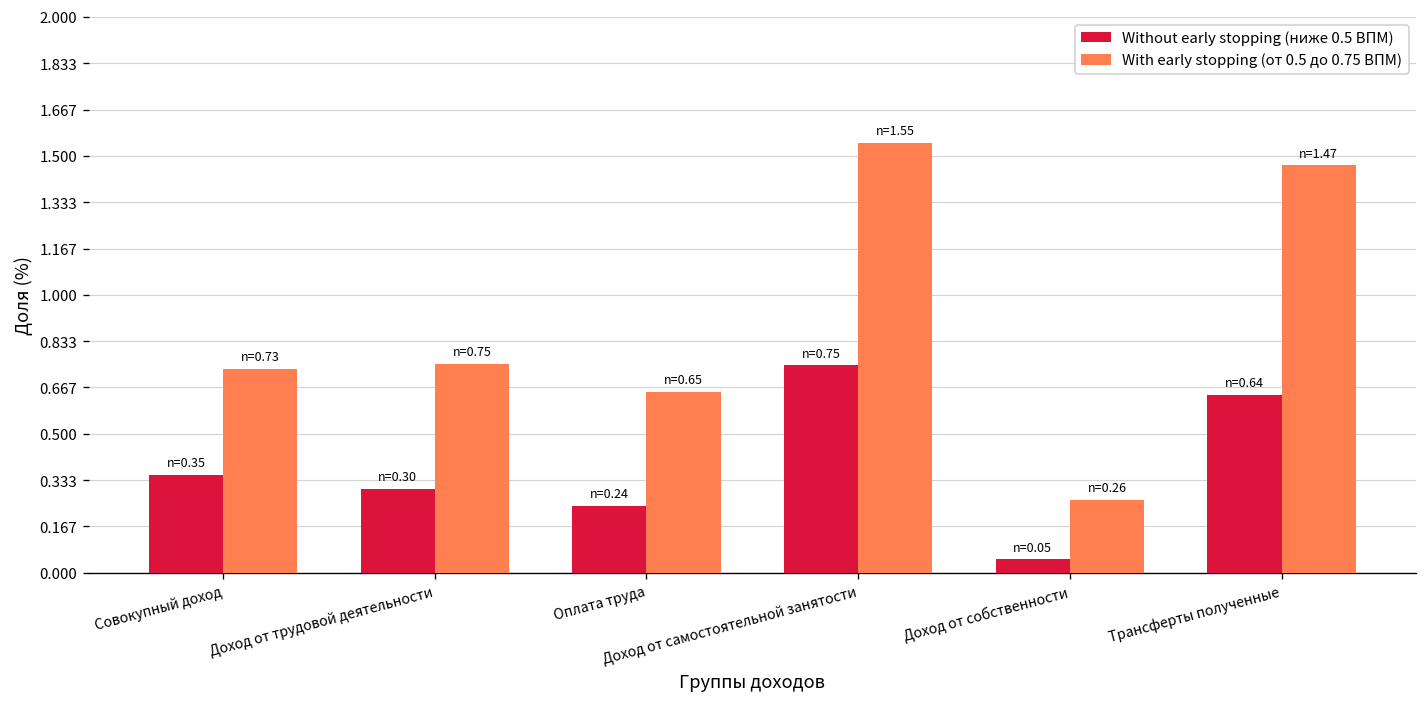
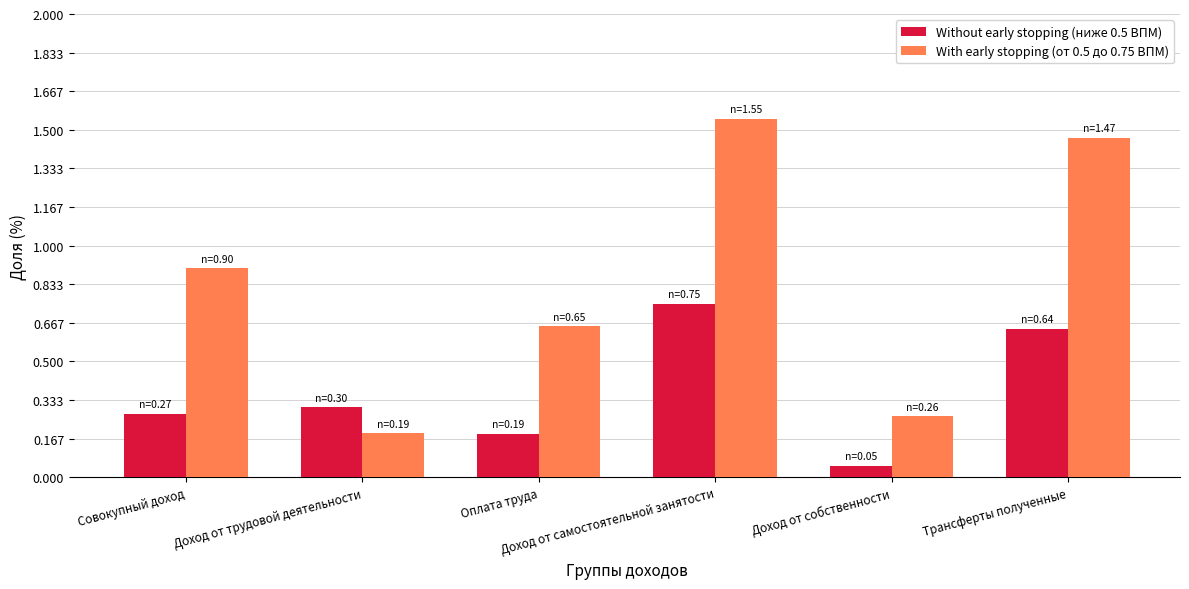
Without early stopping (ниже 0.5 ВПМ), Совокупный доход: 0.35 -> 0.27
With early stopping (от 0.5 до 0.75 ВПМ), Совокупный доход: 0.73 -> 0.90
With early stopping (от 0.5 до 0.75 ВПМ), Доход от трудовой деятельности: 0.75 -> 0.19
Without early stopping (ниже 0.5 ВПМ), Оплата труда: 0.24 -> 0.19
